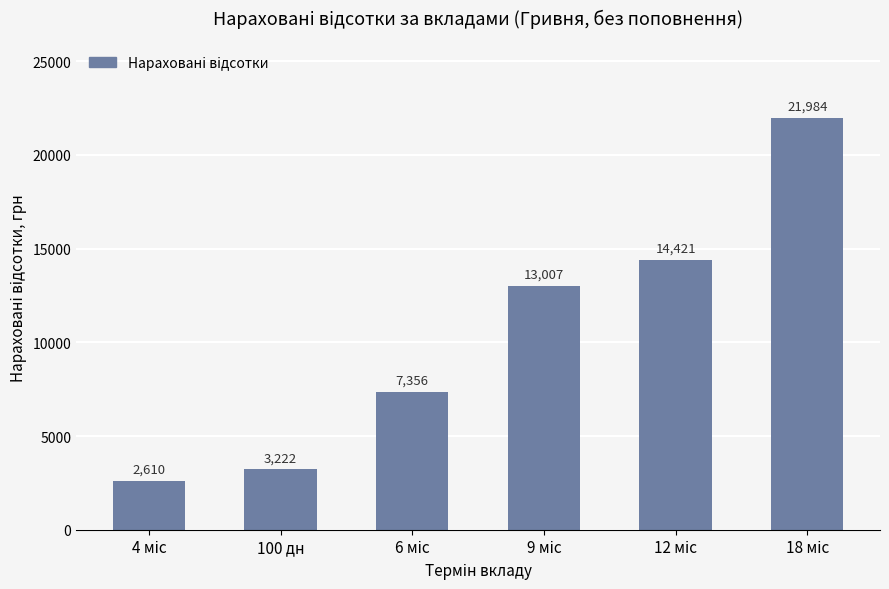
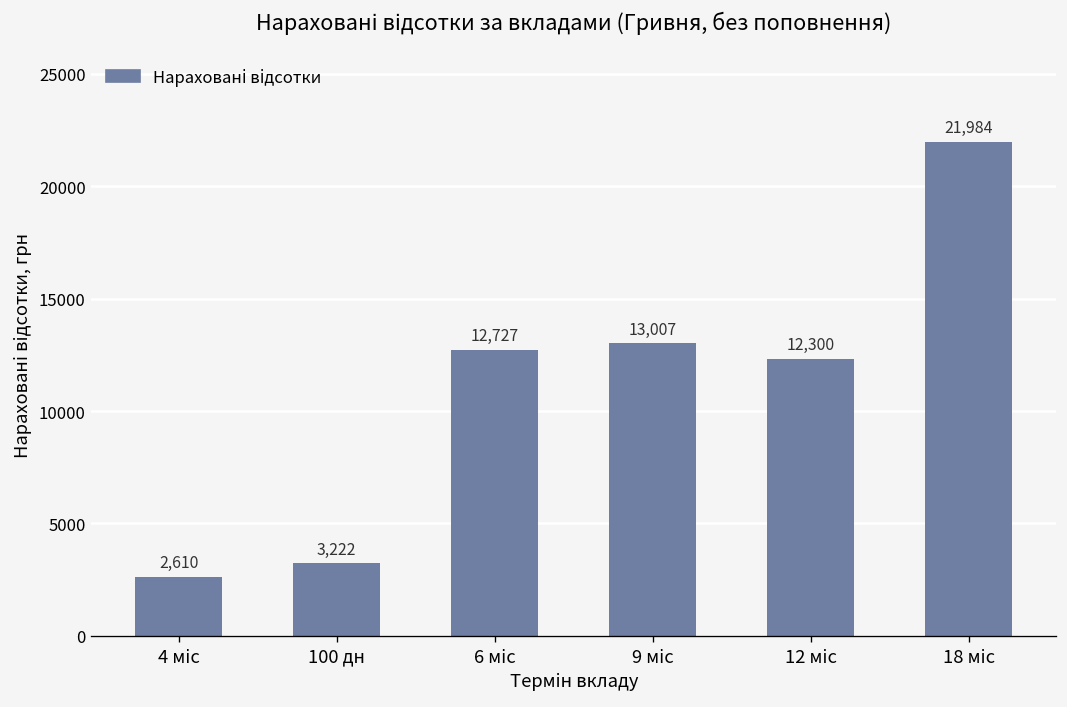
6 міс: 7,356 -> 12,727
12 міс: 14,421 -> 12,300
